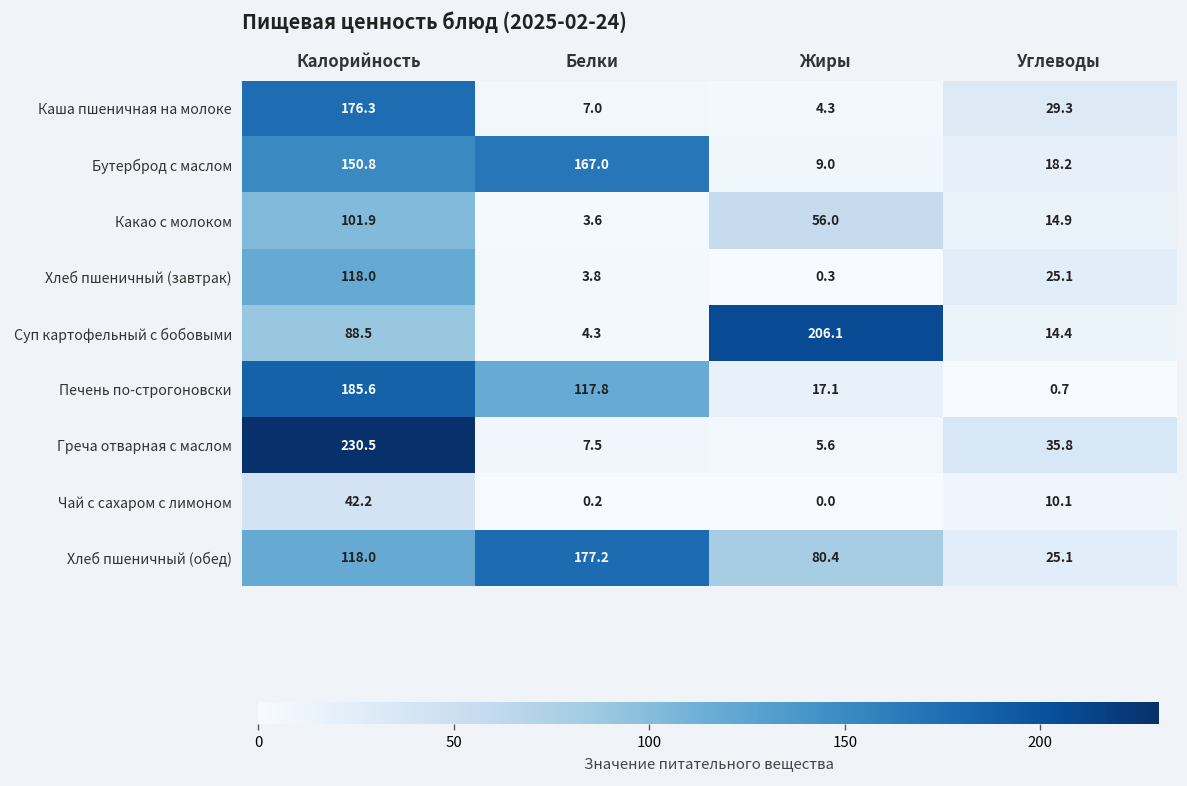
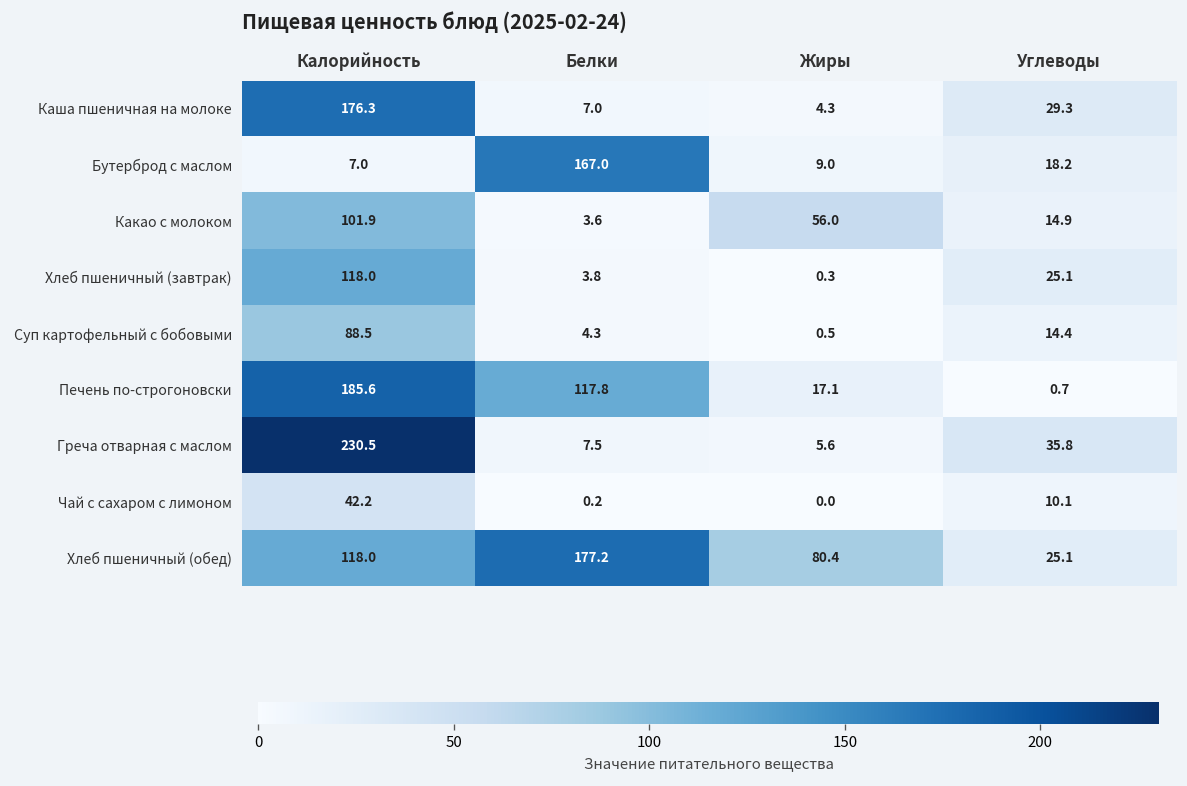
Бутерброд с маслом, Калорийность: 150.8 -> 7.0
Суп картофельный с бобовыми, Жиры: 206.1 -> 0.5
